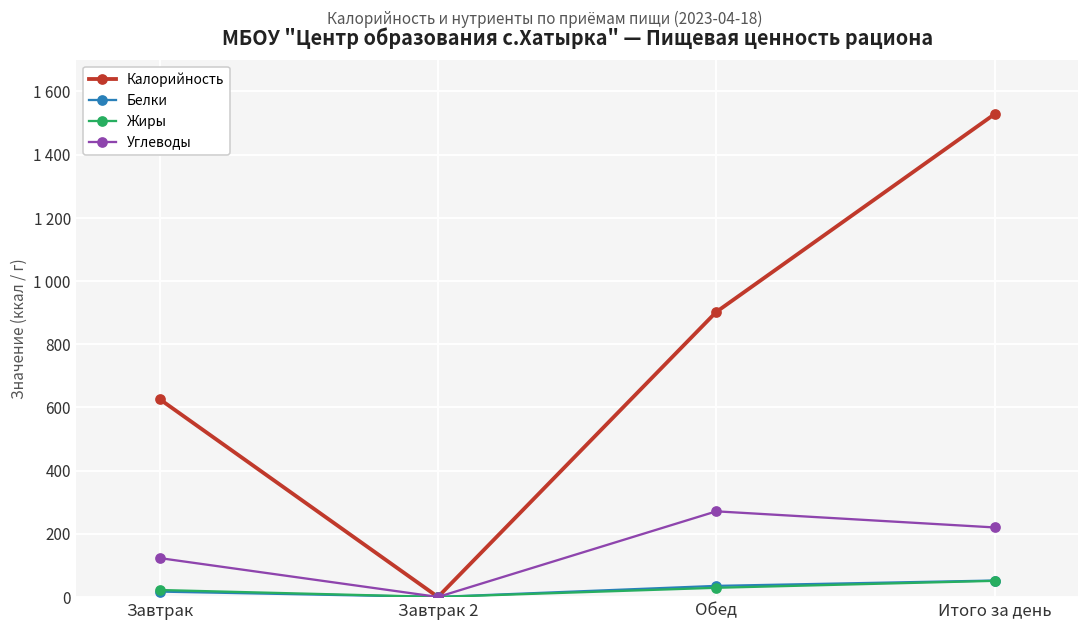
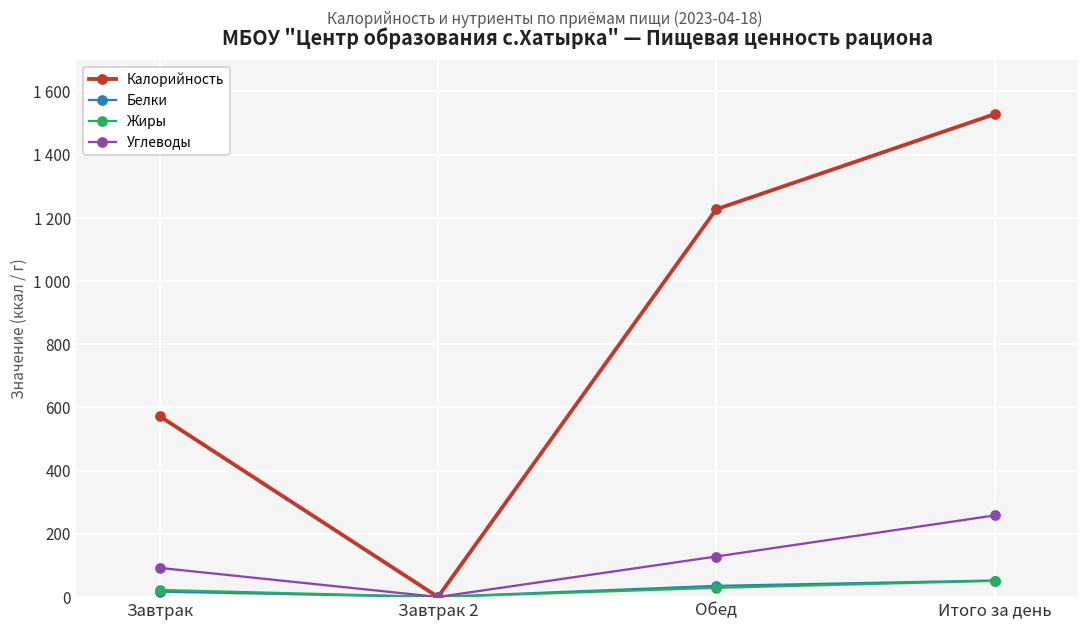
Калорийность, Завтрак: 630 -> 570
Углеводы, Завтрак: 120 -> 90
Калорийность, Обед: 900 -> 1230
Углеводы, Обед: 270 -> 130
Углеводы, Итого за день: 220 -> 260
